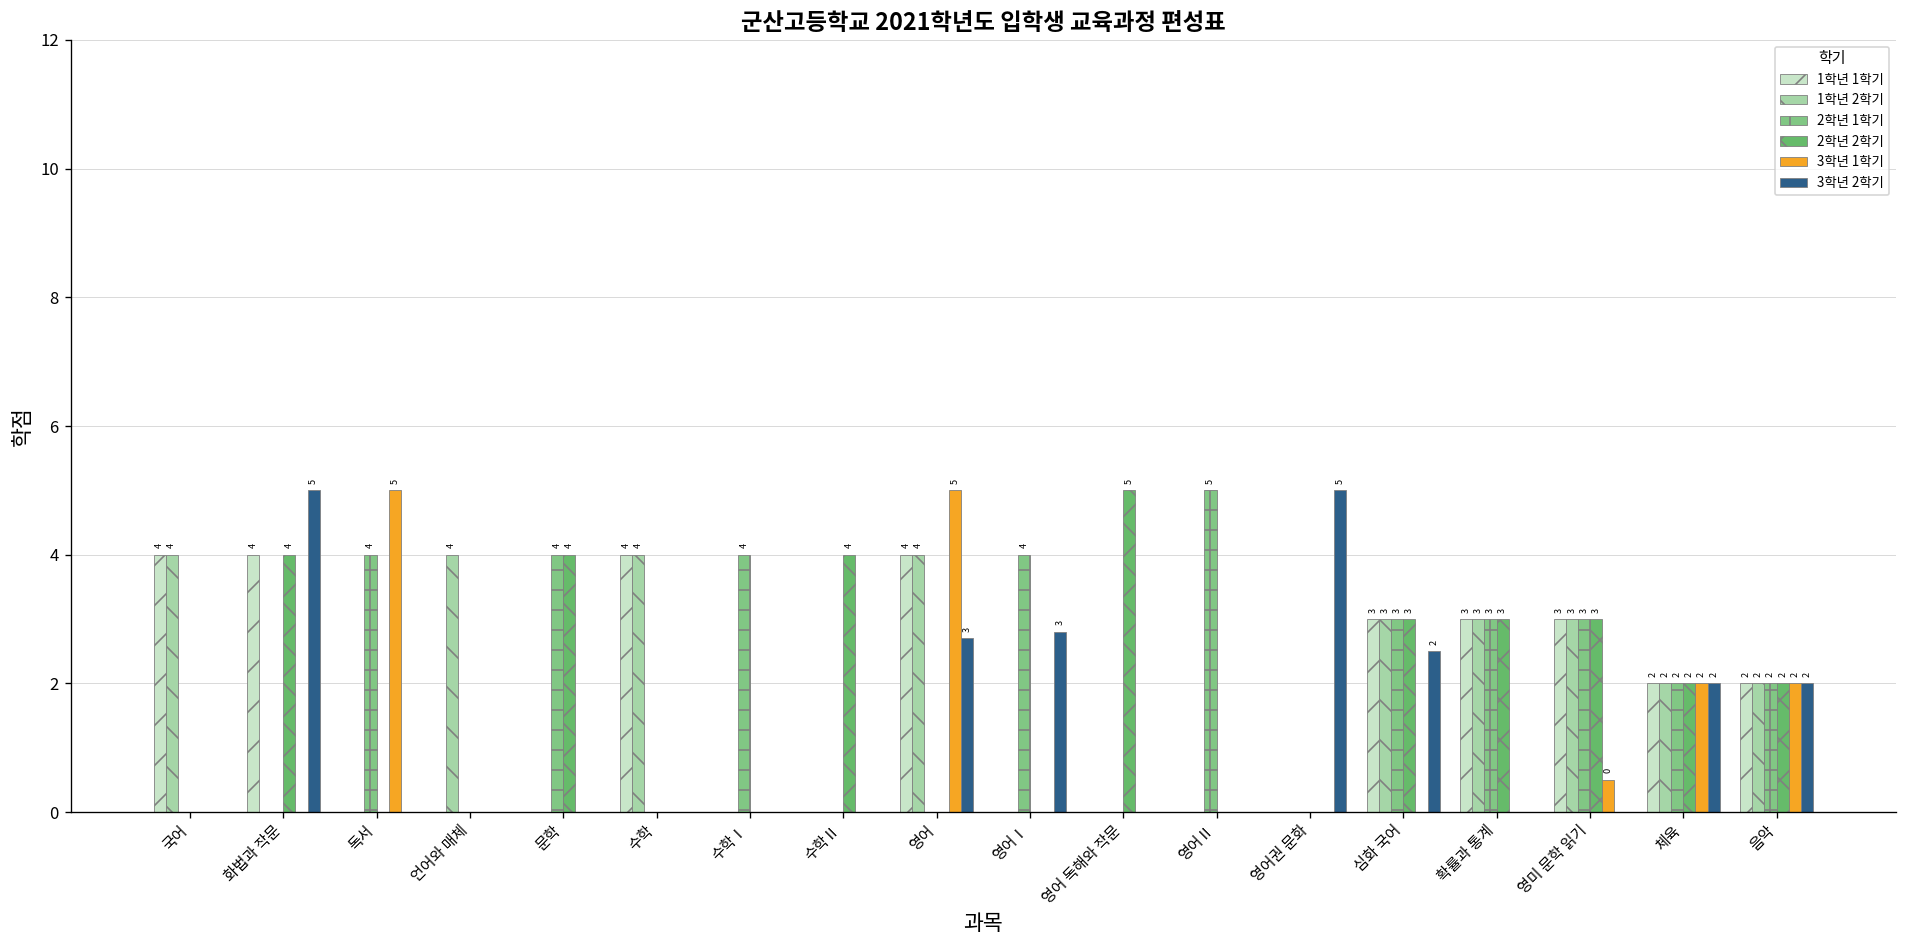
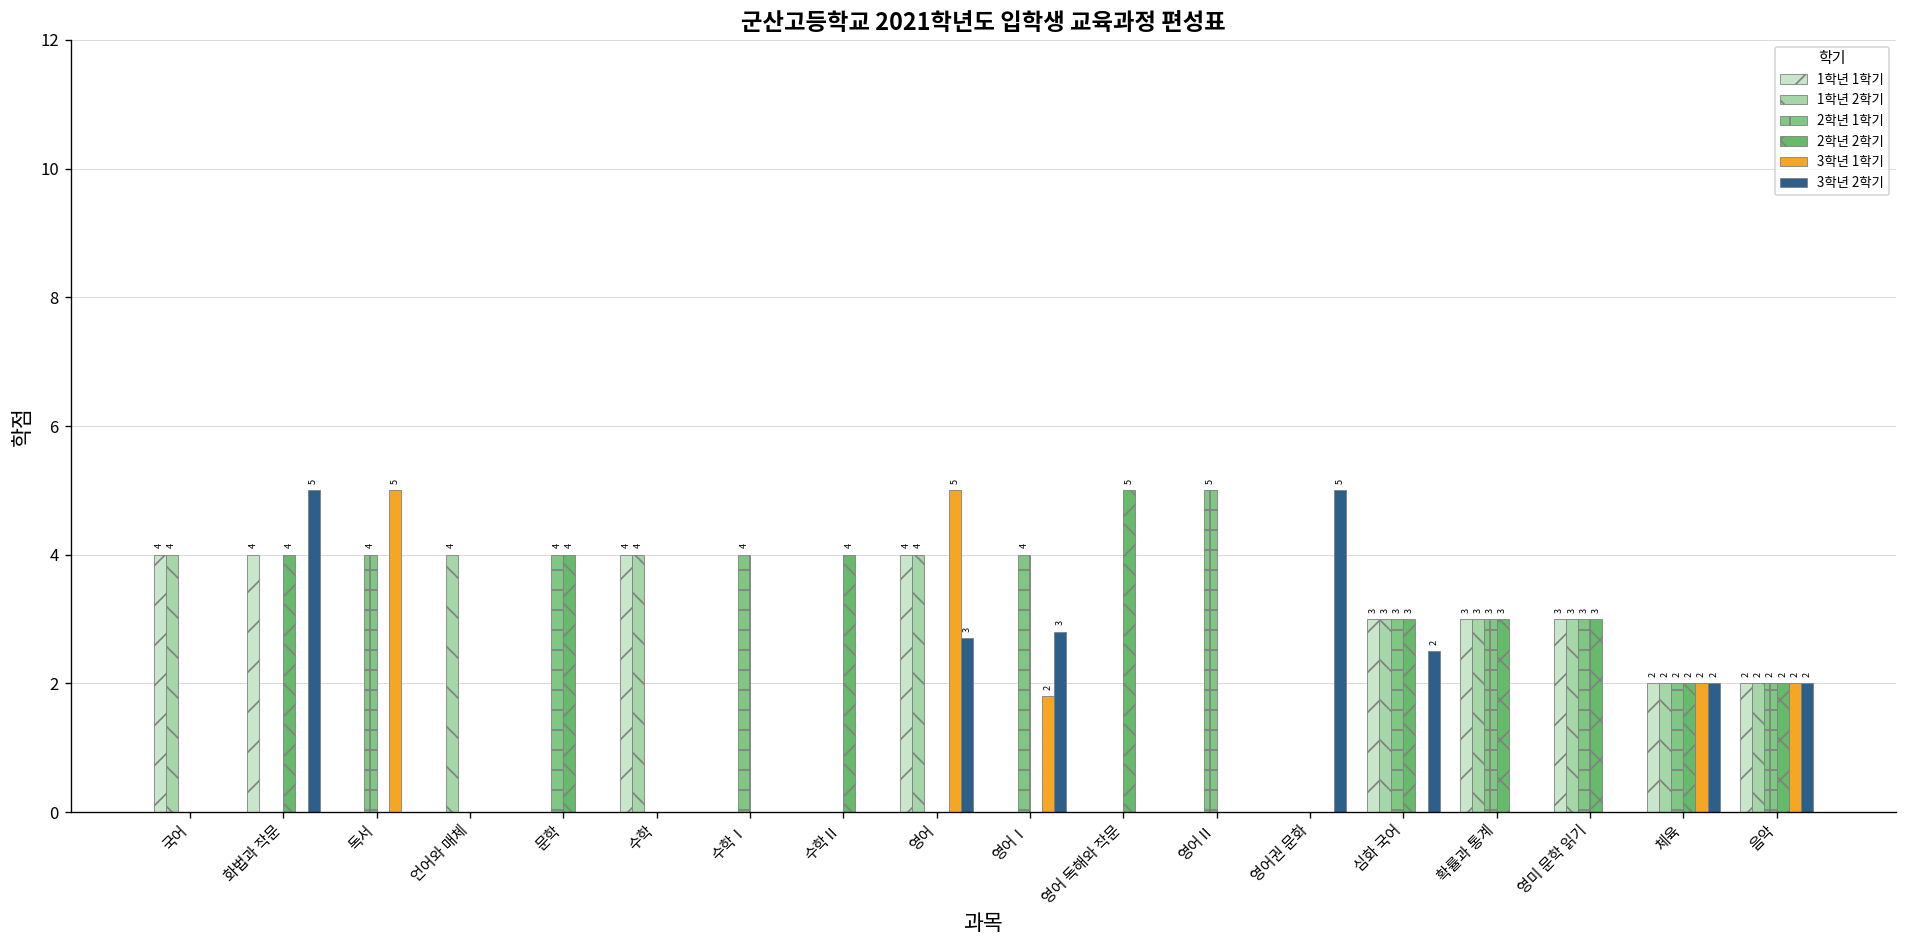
3학년 1학기, 영어Ⅰ: 0 -> 2
3학년 1학기, 영미 문학 읽기: 0.5 -> 0.0
